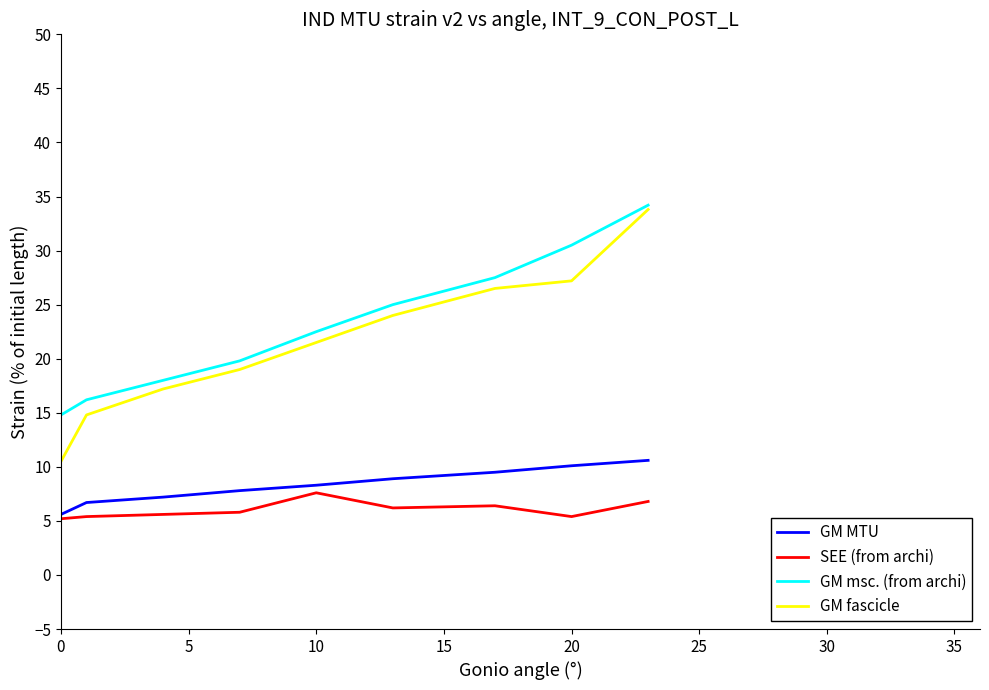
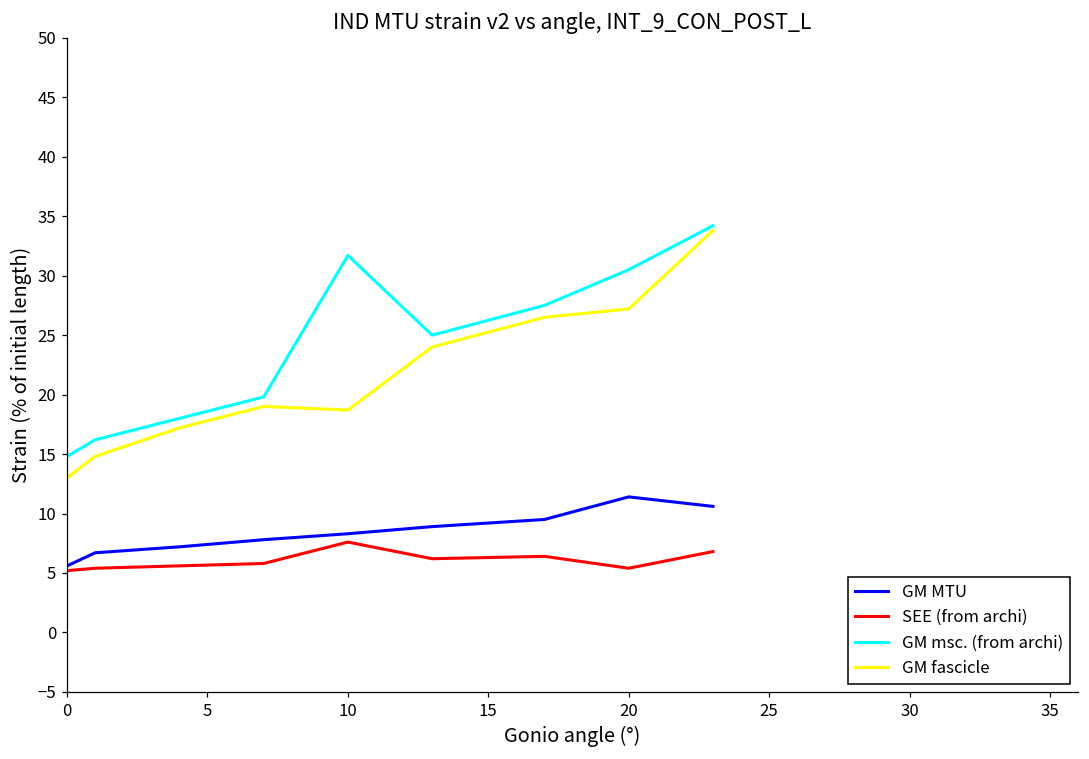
GM fascicle, 0: 10.5 -> 13.0
GM msc. (from archi), 10: 22.5 -> 31.7
GM fascicle, 10: 21.5 -> 18.7
GM MTU, 20: 10.1 -> 11.4
